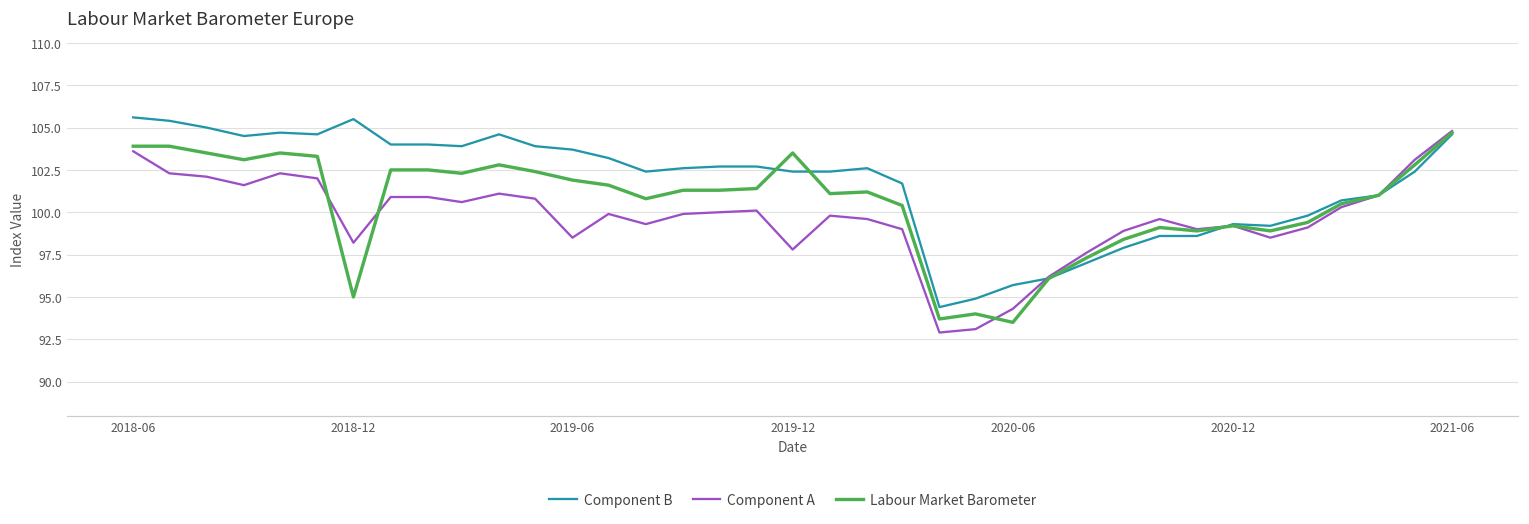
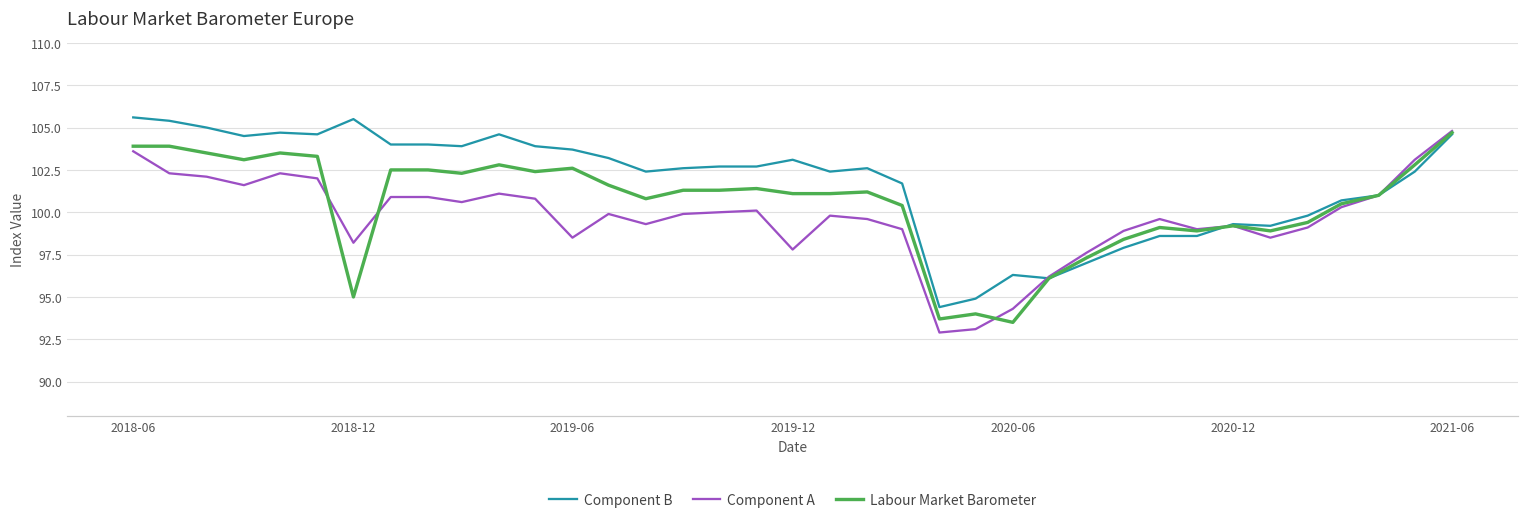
Labour Market Barometer, 2019-06: 101.9 -> 102.6
Component B, 2019-12: 102.4 -> 103.1
Labour Market Barometer, 2019-12: 103.5 -> 101.1
Component B, 2020-06: 95.7 -> 96.3
